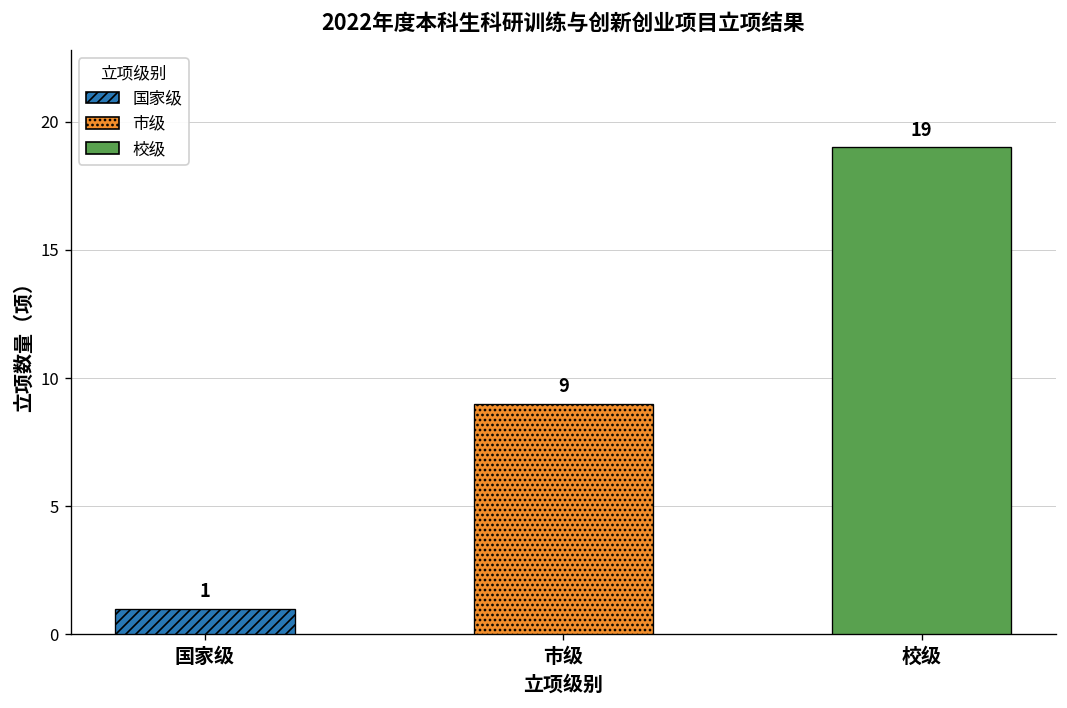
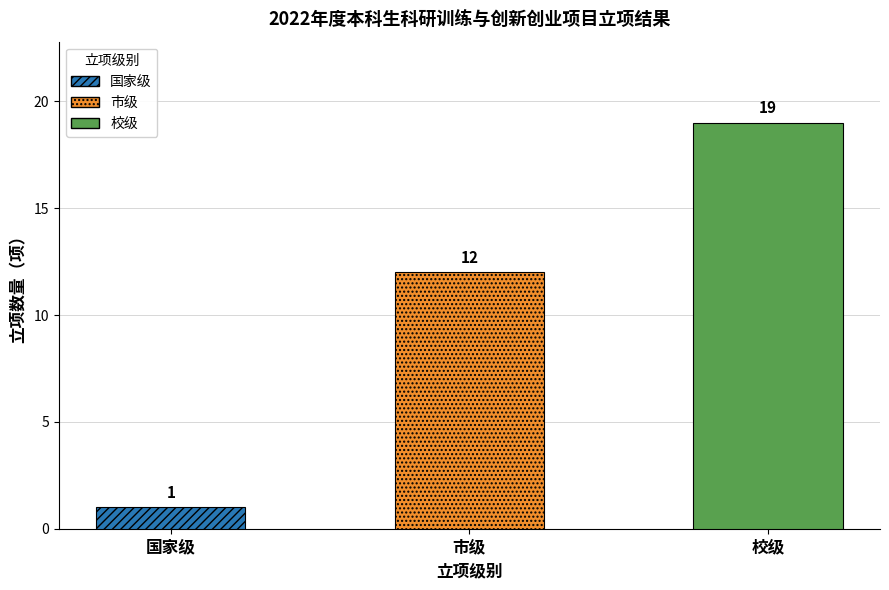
市级: 9 -> 12
